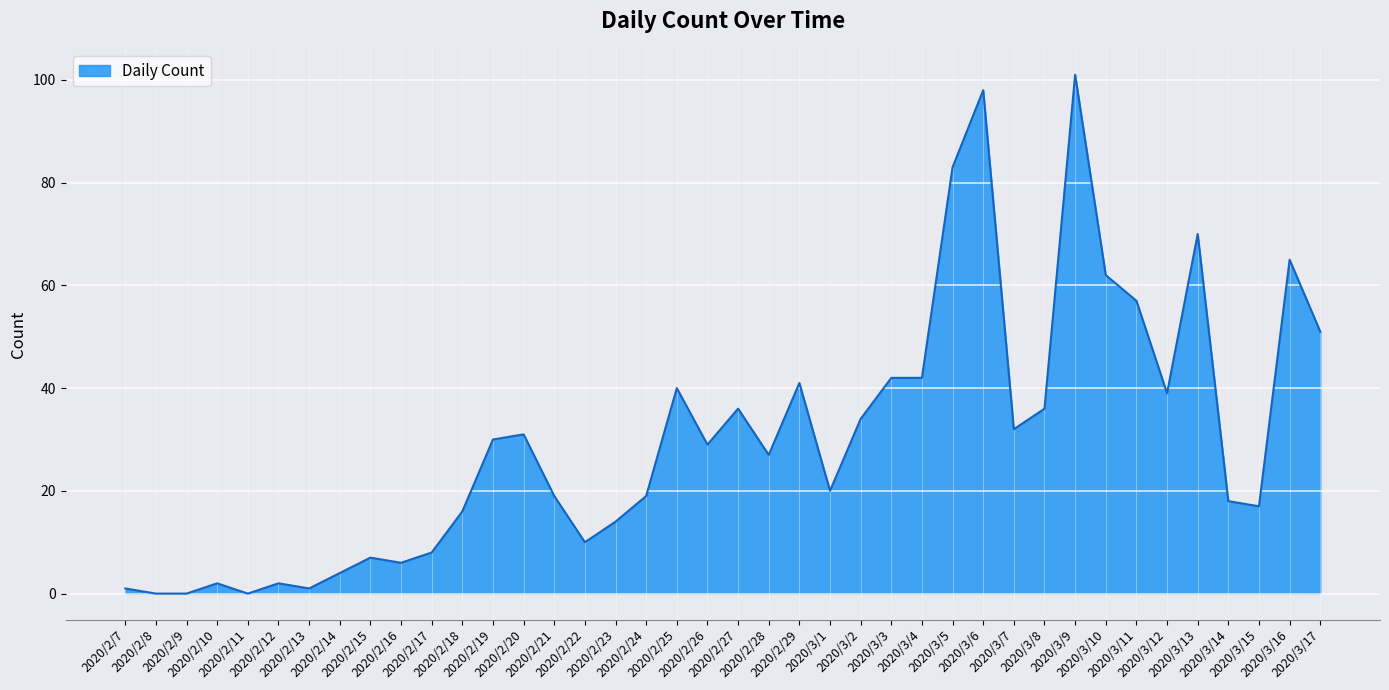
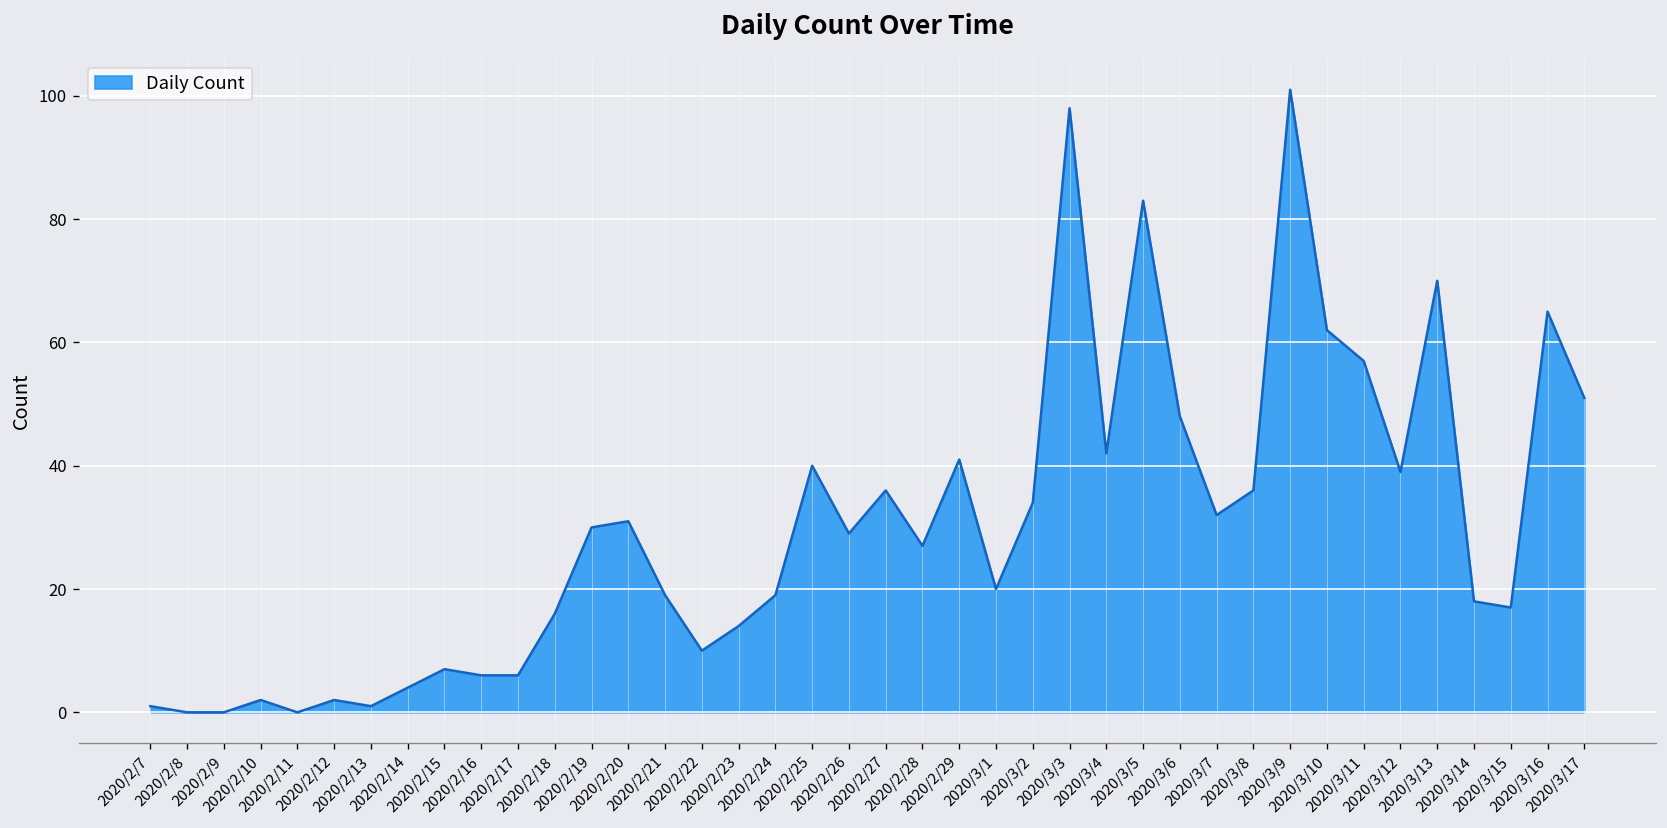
2020/2/17: 8 -> 6
2020/3/3: 42 -> 98
2020/3/6: 98 -> 48
